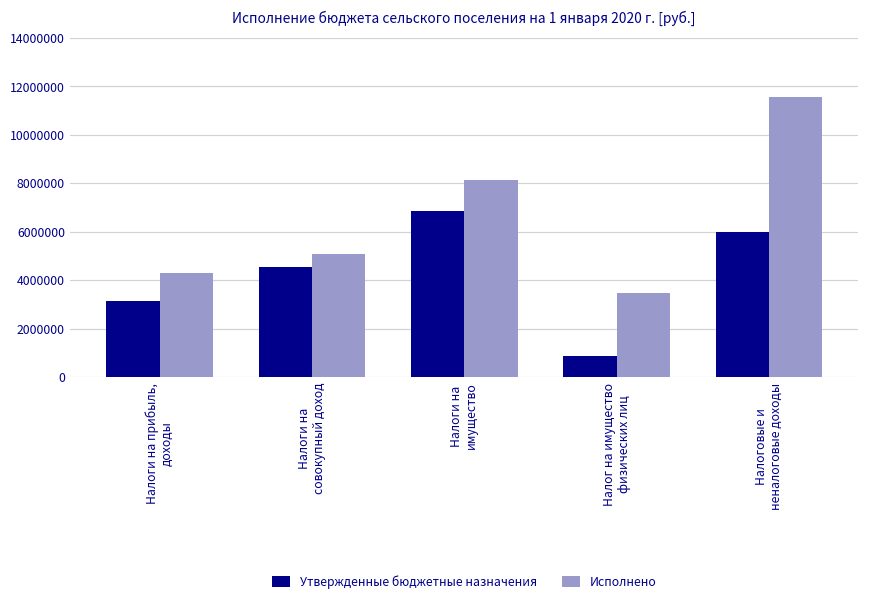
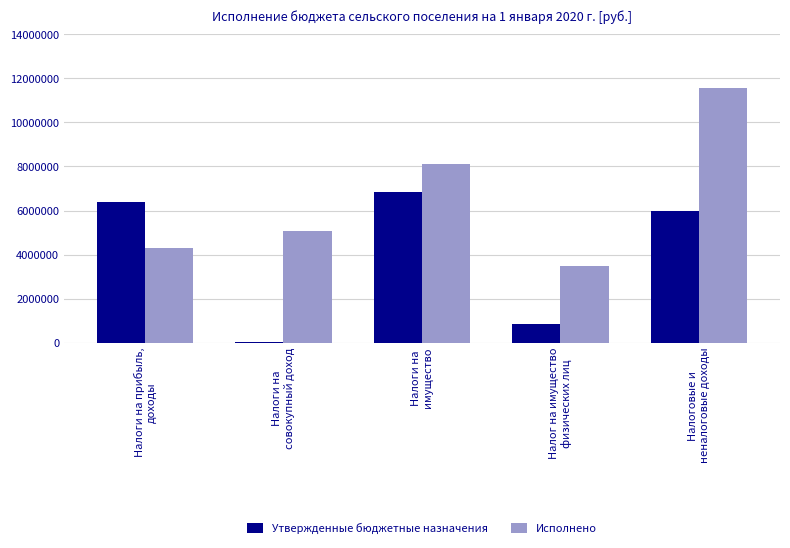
Утвержденные бюджетные назначения, Налоги на прибыль, доходы: 3200000 -> 6400000
Утвержденные бюджетные назначения, Налоги на совокупный доход: 4500000 -> 0
